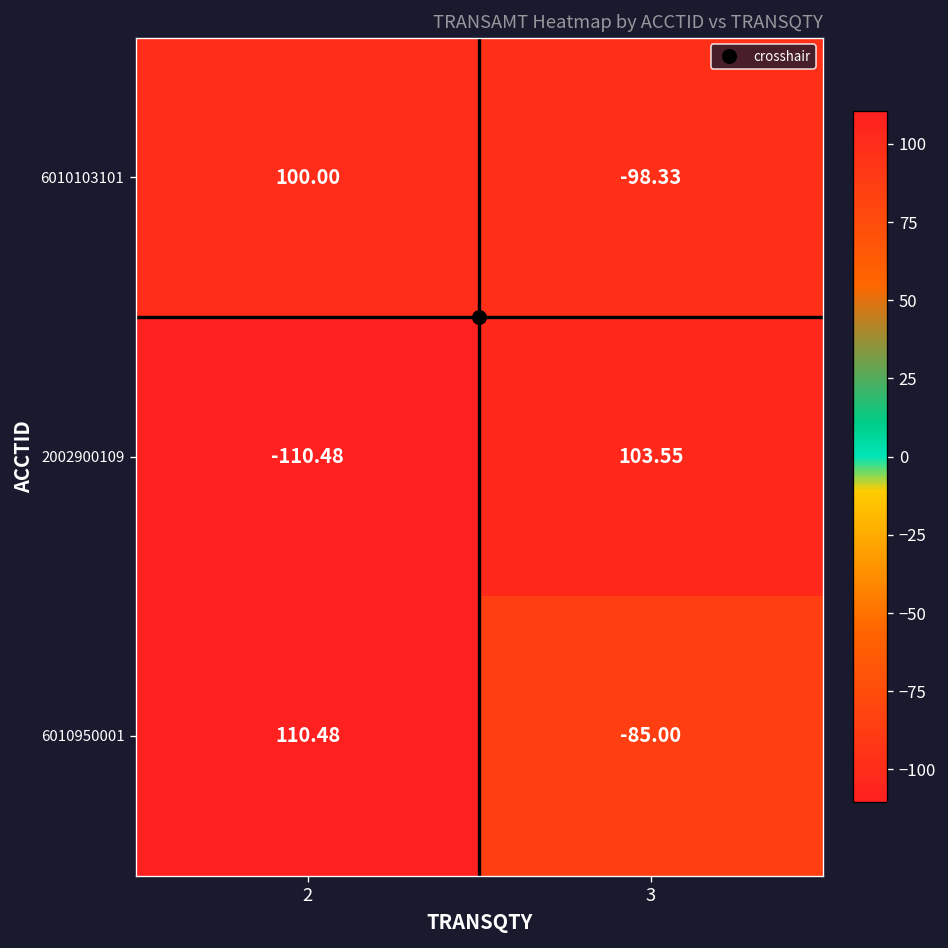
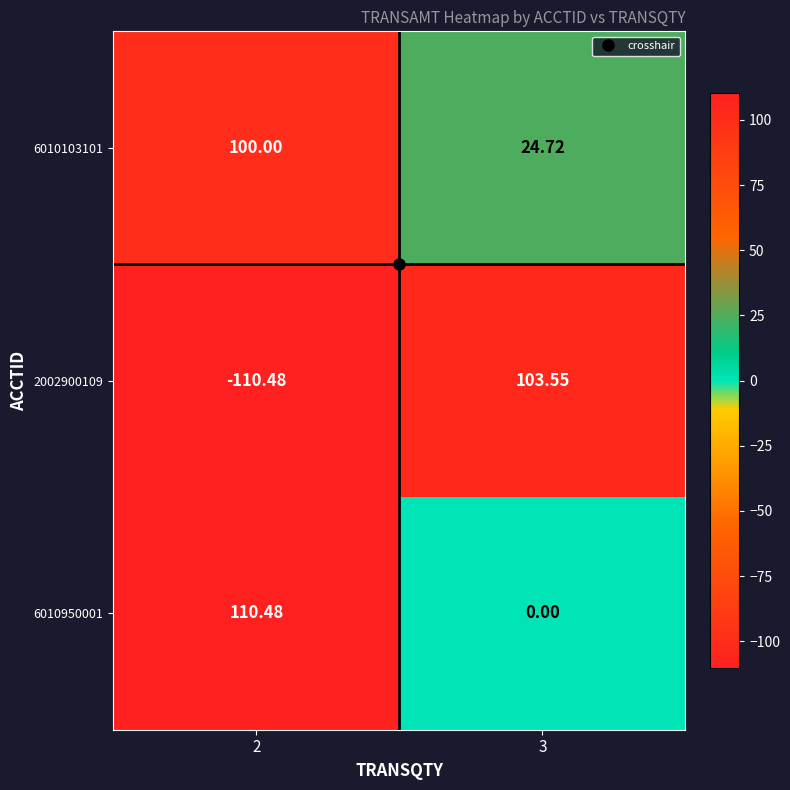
6010103101, 3: -98.33 -> 24.72
6010950001, 3: -85.00 -> 0.00
